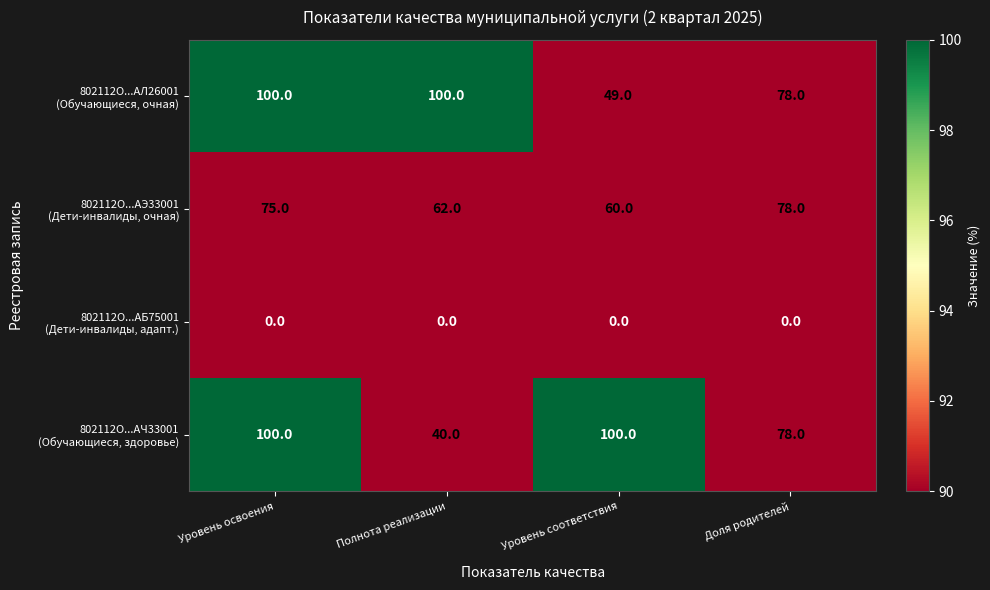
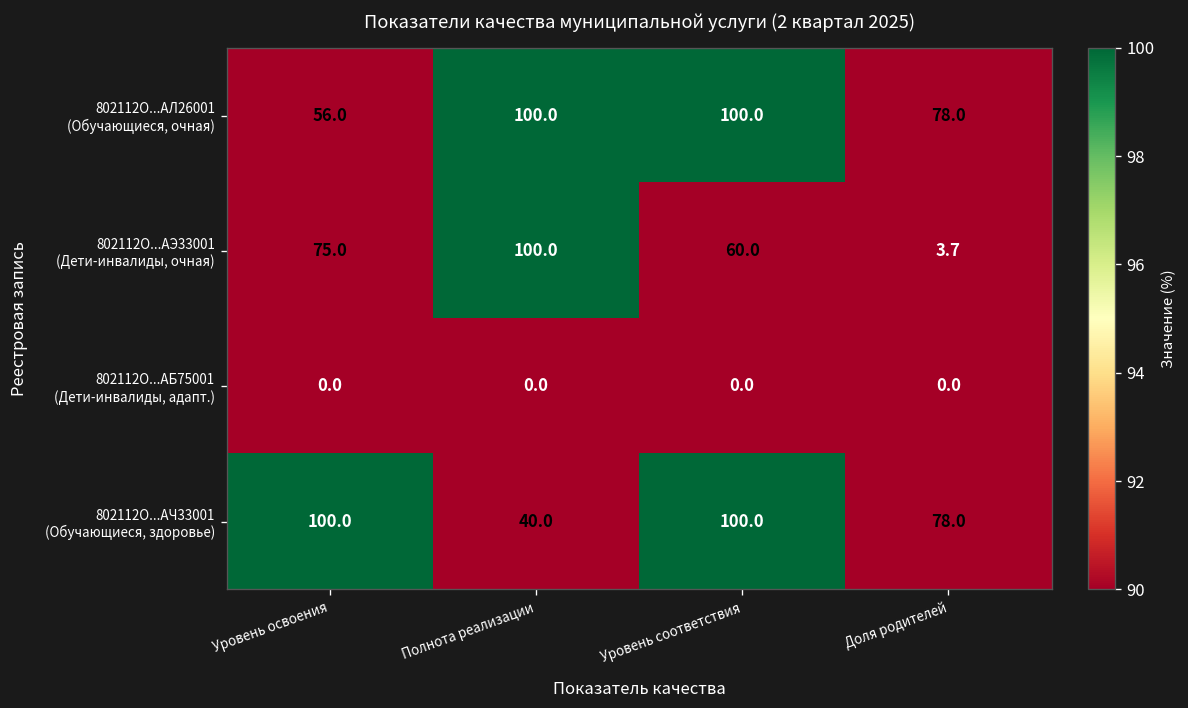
802112О...АЛ26001 (Обучающиеся, очная), Уровень освоения: 100.0 -> 56.0
802112О...АЛ26001 (Обучающиеся, очная), Уровень соответствия: 49.0 -> 100.0
802112О...АЭ33001 (Дети-инвалиды, очная), Полнота реализации: 62.0 -> 100.0
802112О...АЭ33001 (Дети-инвалиды, очная), Доля родителей: 78.0 -> 3.7
